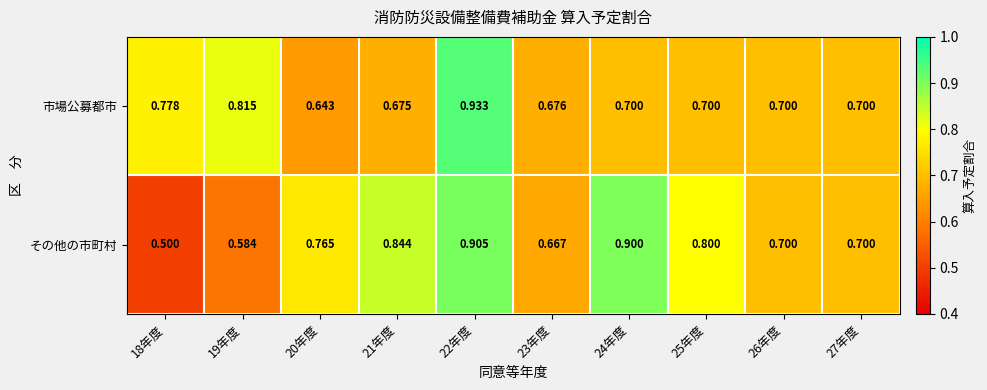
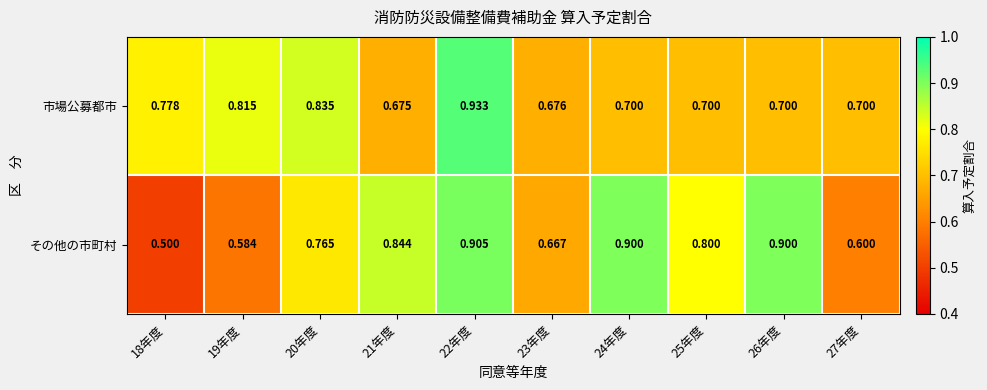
市場公募都市, 20年度: 0.643 -> 0.835
その他の市町村, 26年度: 0.700 -> 0.900
その他の市町村, 27年度: 0.700 -> 0.600
